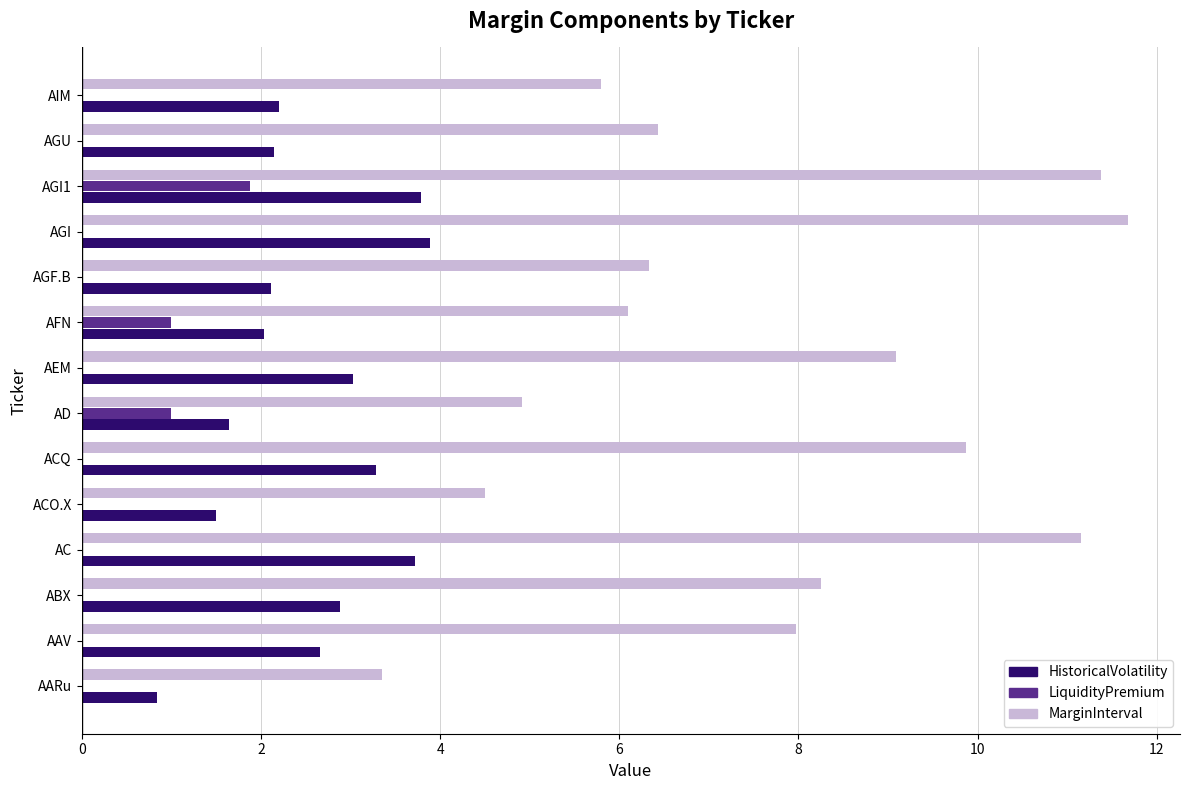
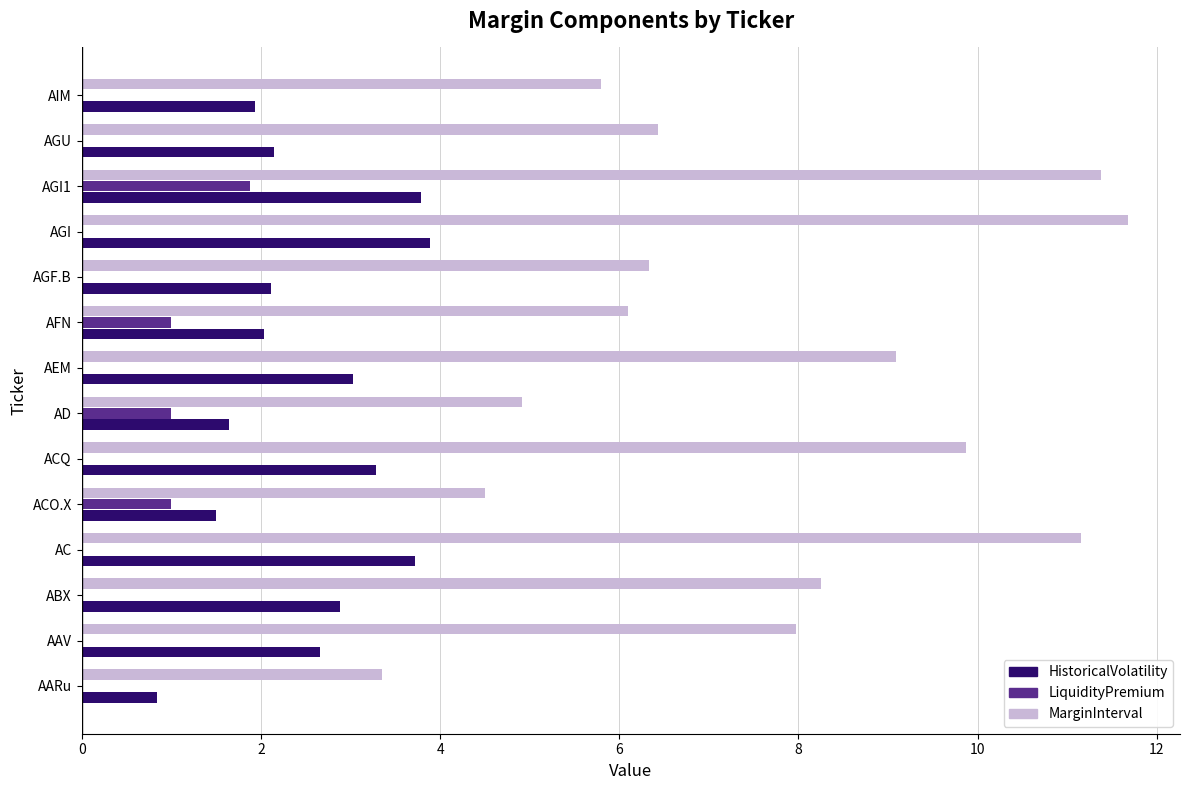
HistoricalVolatility, AIM: 2.2 -> 1.9
LiquidityPremium, ACO.X: 0 -> 1
